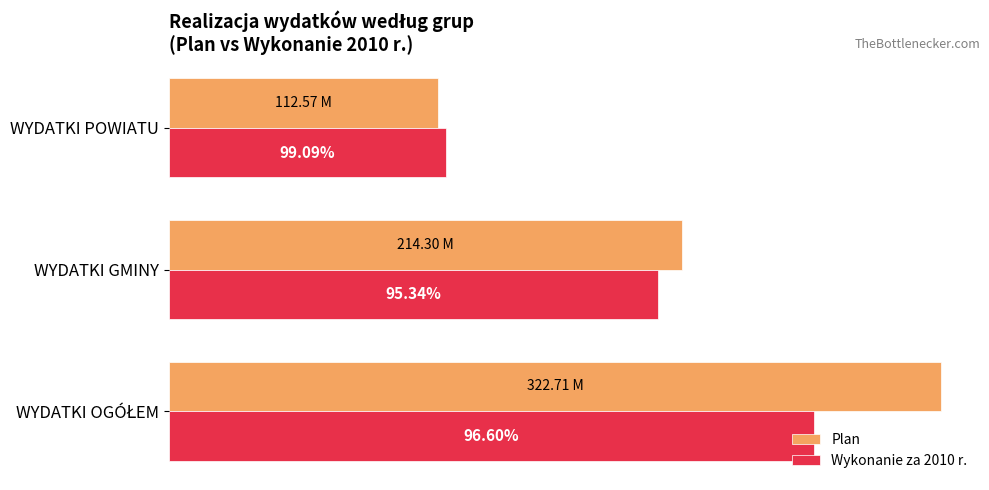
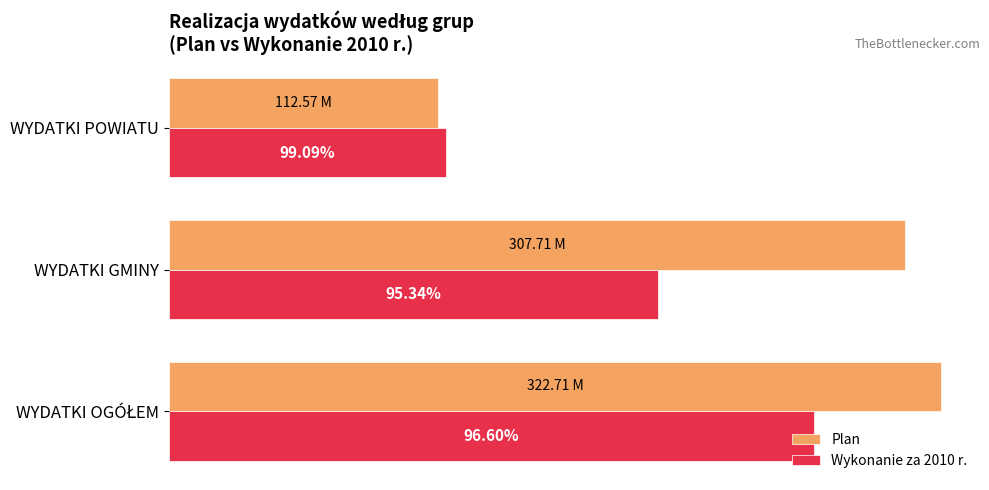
Plan, WYDATKI GMINY: 214.30 -> 307.71
